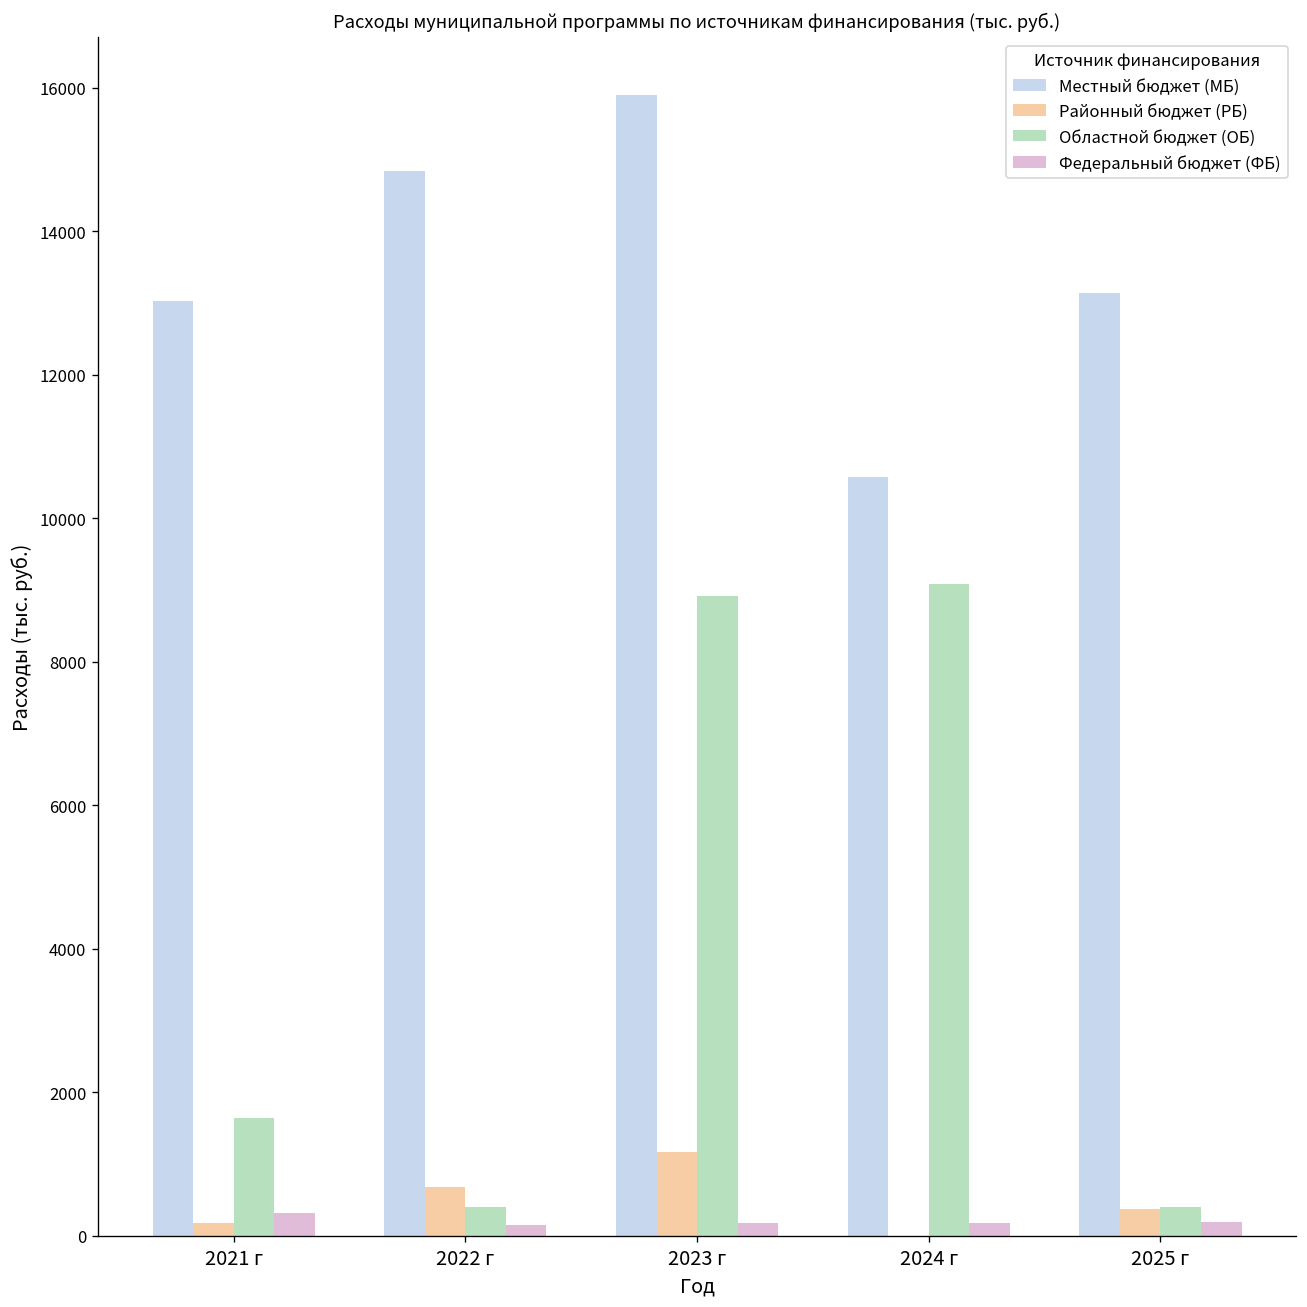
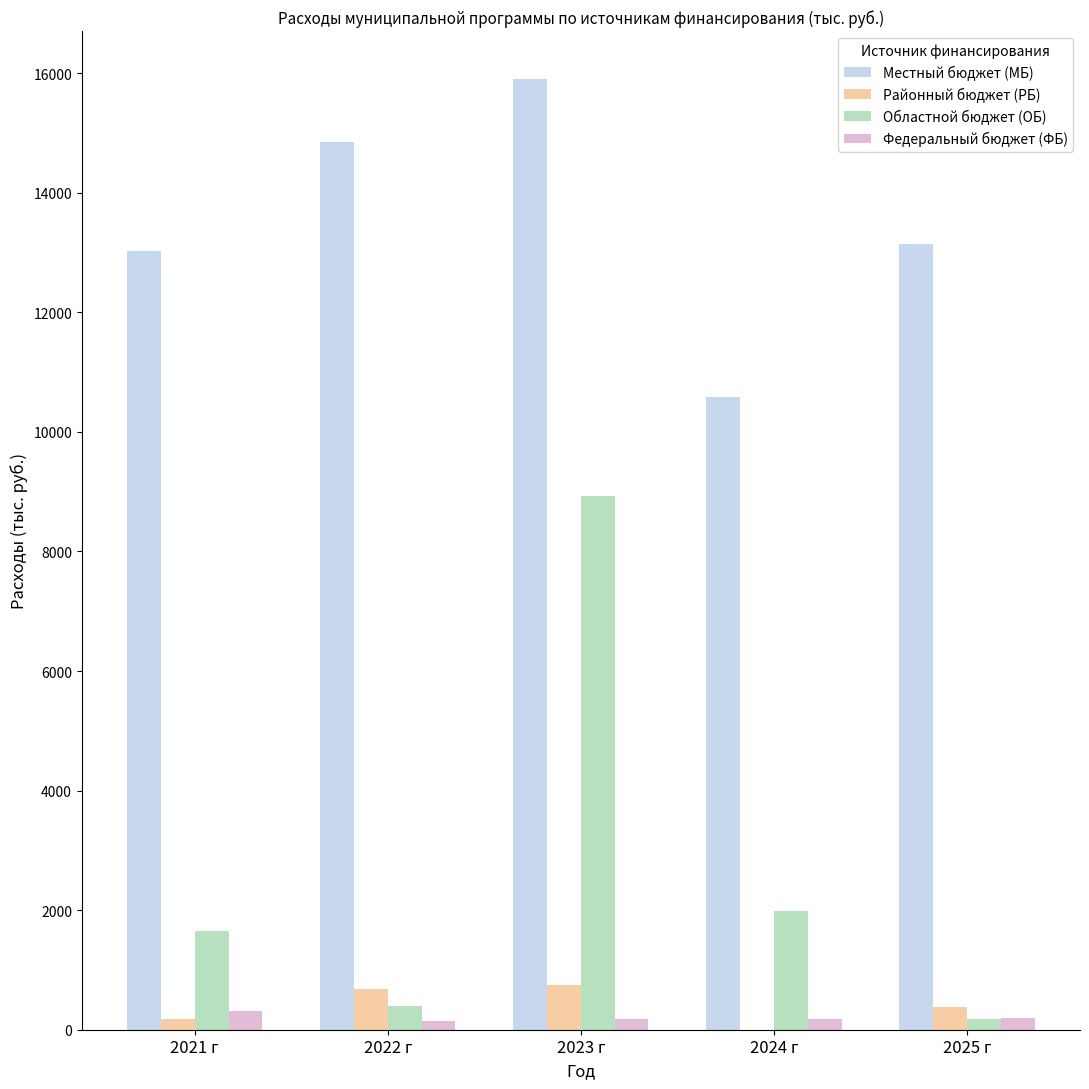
Районный бюджет (РБ), 2023 г: 1200 -> 800
Областной бюджет (ОБ), 2024 г: 9100 -> 2000
Областной бюджет (ОБ), 2025 г: 400 -> 200
